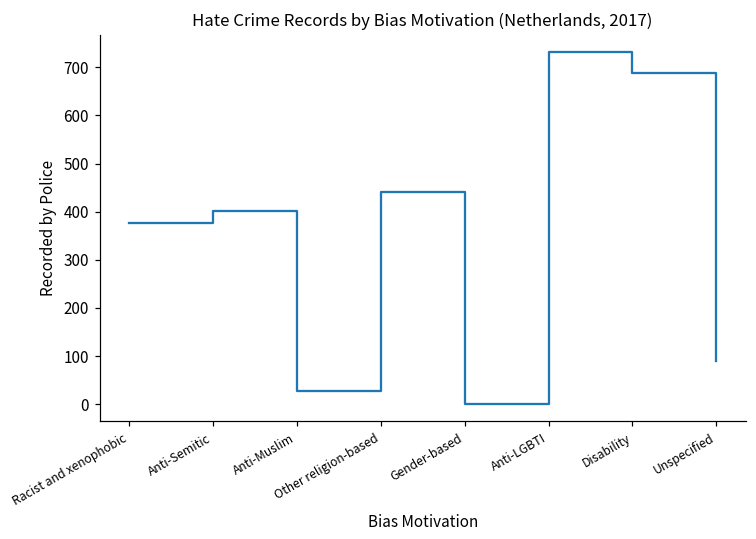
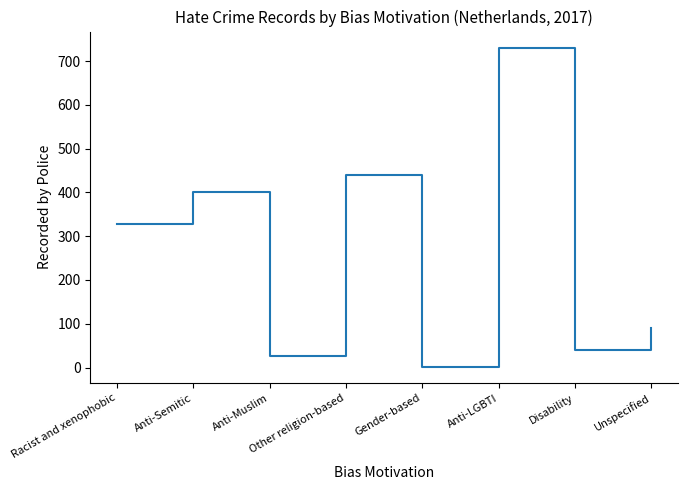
Racist and xenophobic: 380 -> 330
Disability: 690 -> 40
